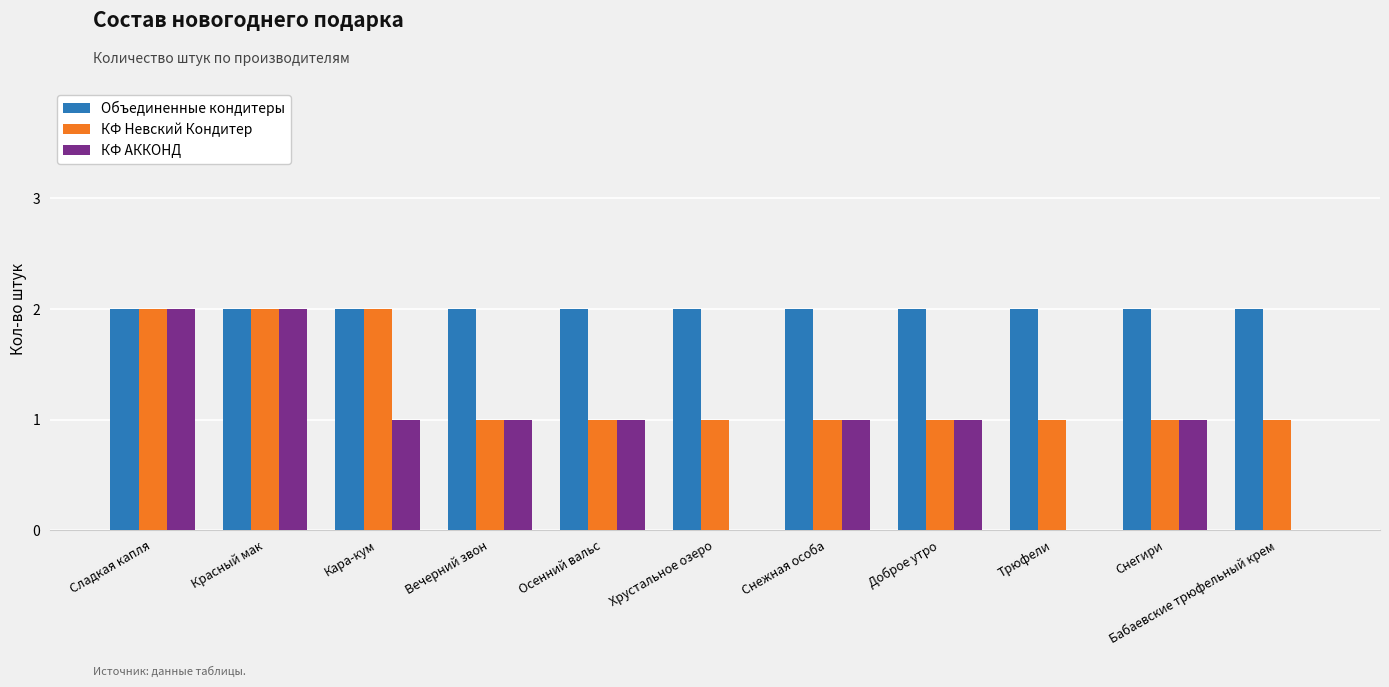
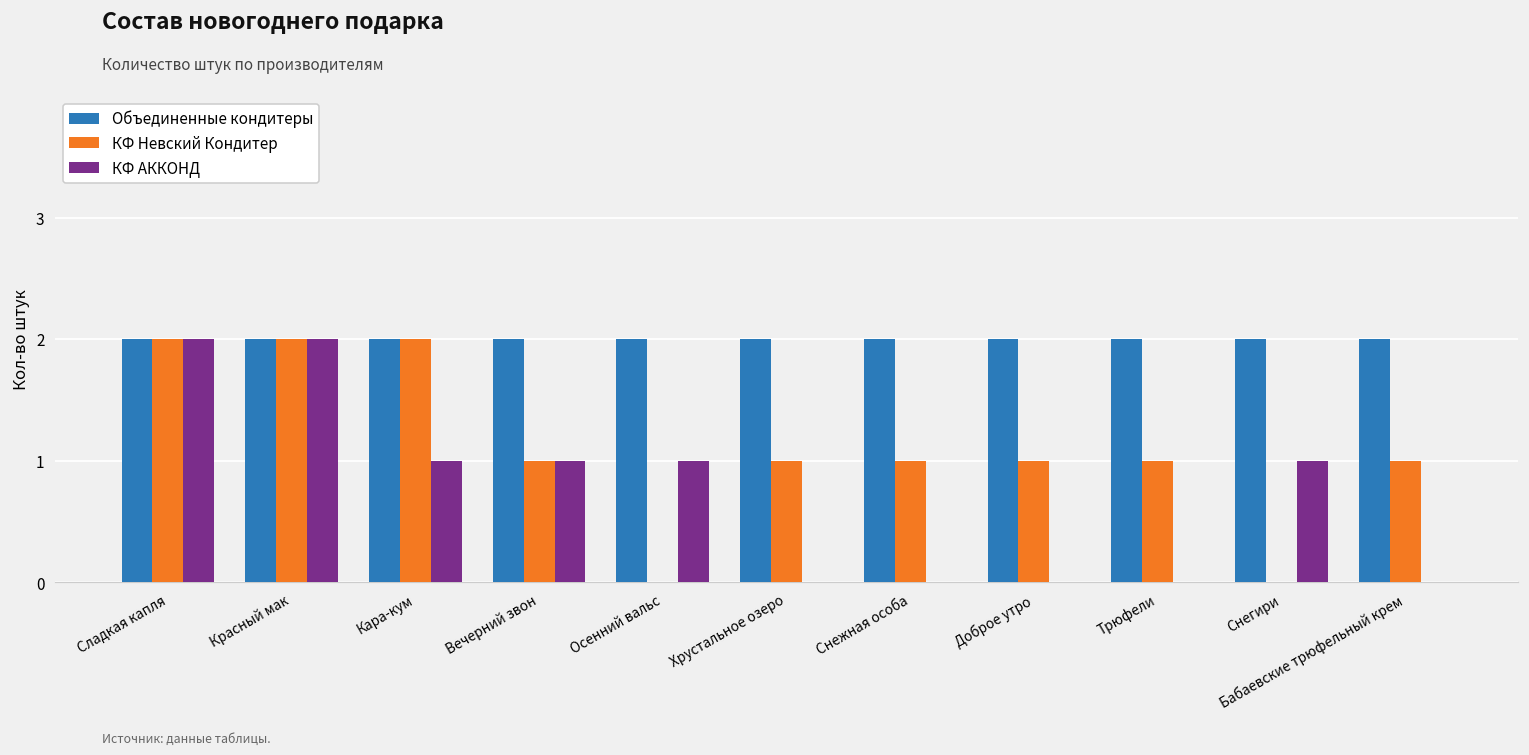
КФ Невский Кондитер, Осенний вальс: 1 -> 0
КФ АККОНД, Снежная особа: 1 -> 0
КФ АККОНД, Доброе утро: 1 -> 0
КФ Невский Кондитер, Снегири: 1 -> 0
